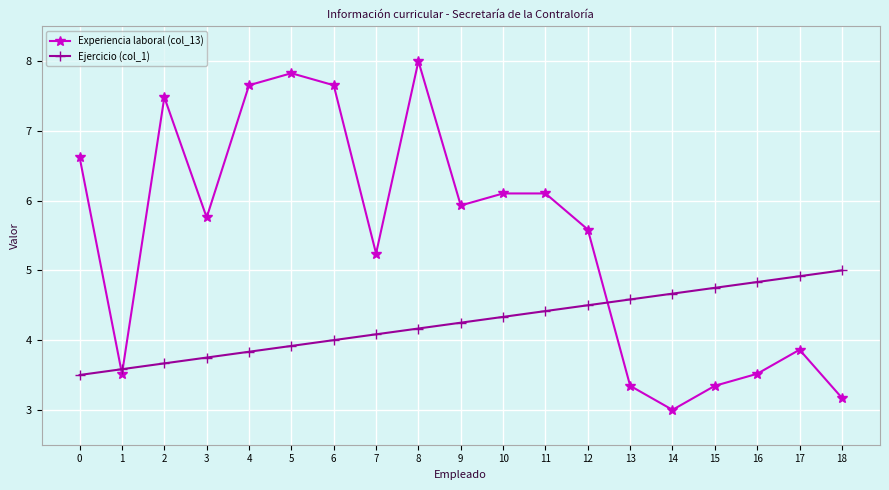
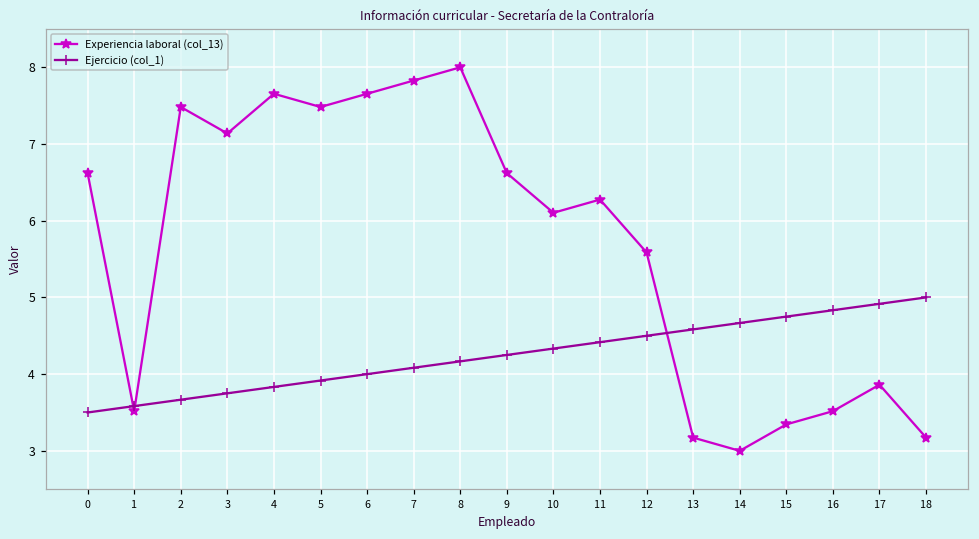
Experiencia laboral (col_13), 3: 5.8 -> 7.1
Experiencia laboral (col_13), 5: 7.8 -> 7.5
Experiencia laboral (col_13), 7: 5.2 -> 7.8
Experiencia laboral (col_13), 9: 5.9 -> 6.6
Experiencia laboral (col_13), 11: 6.1 -> 6.3
Experiencia laboral (col_13), 13: 3.3 -> 3.2
